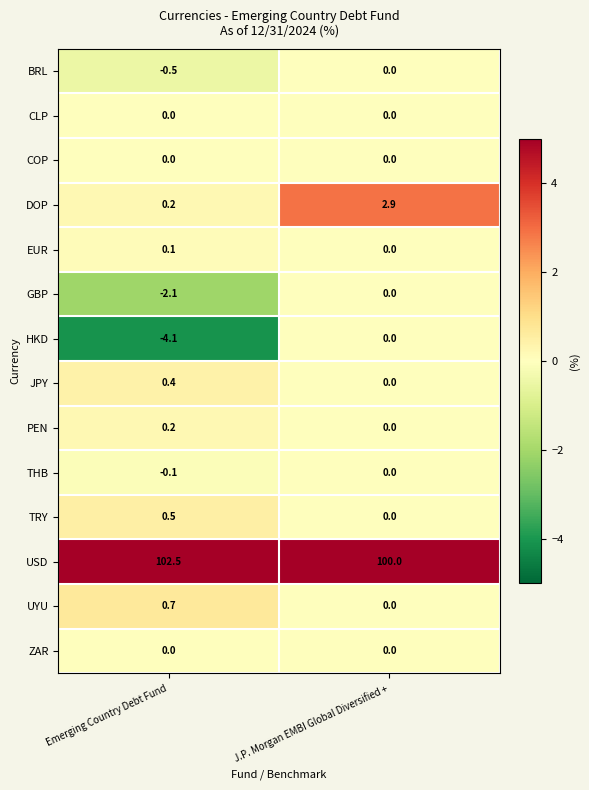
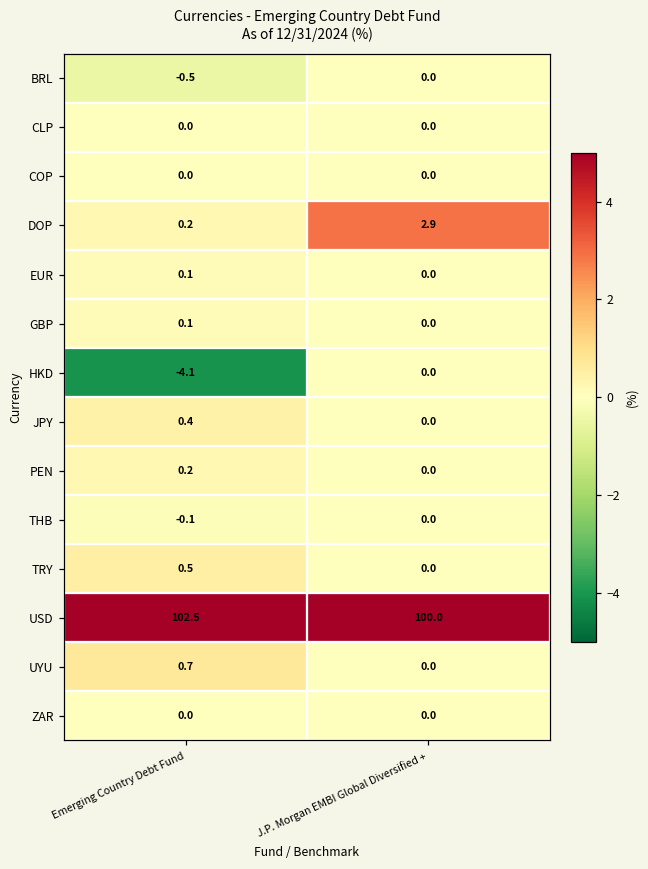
GBP, Emerging Country Debt Fund: -2.1 -> 0.1
